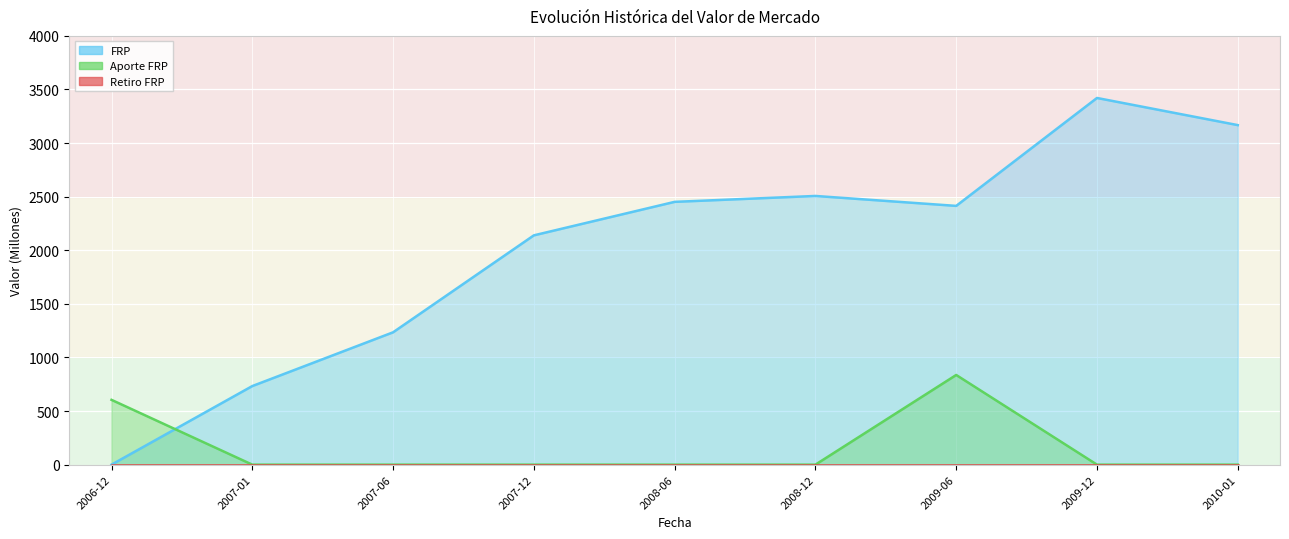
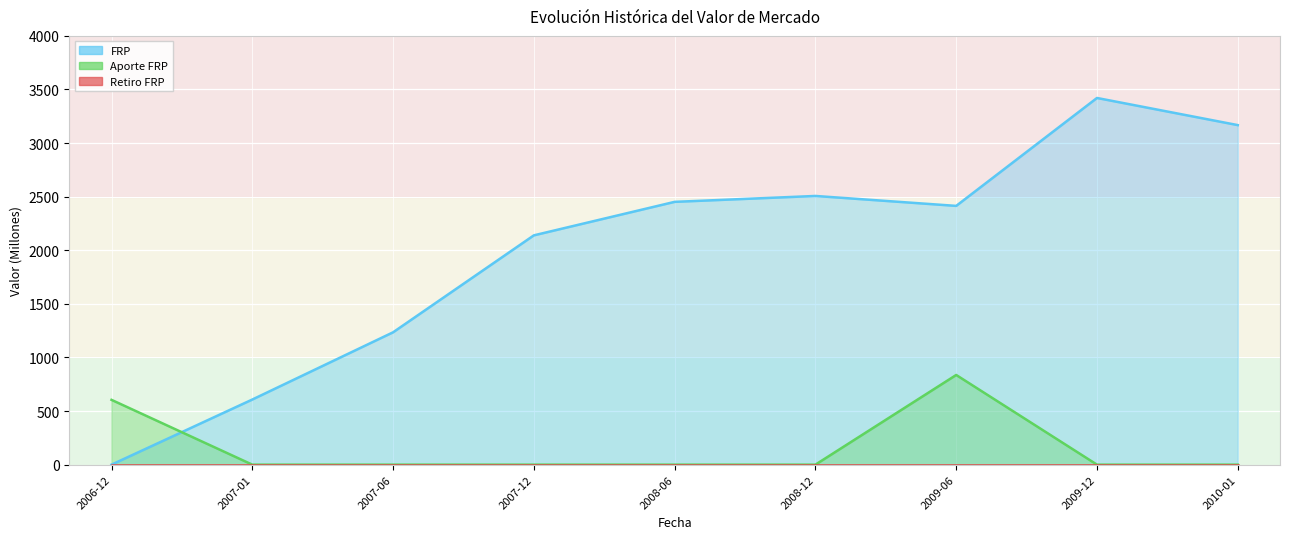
FRP, 2007-01: 730 -> 610
